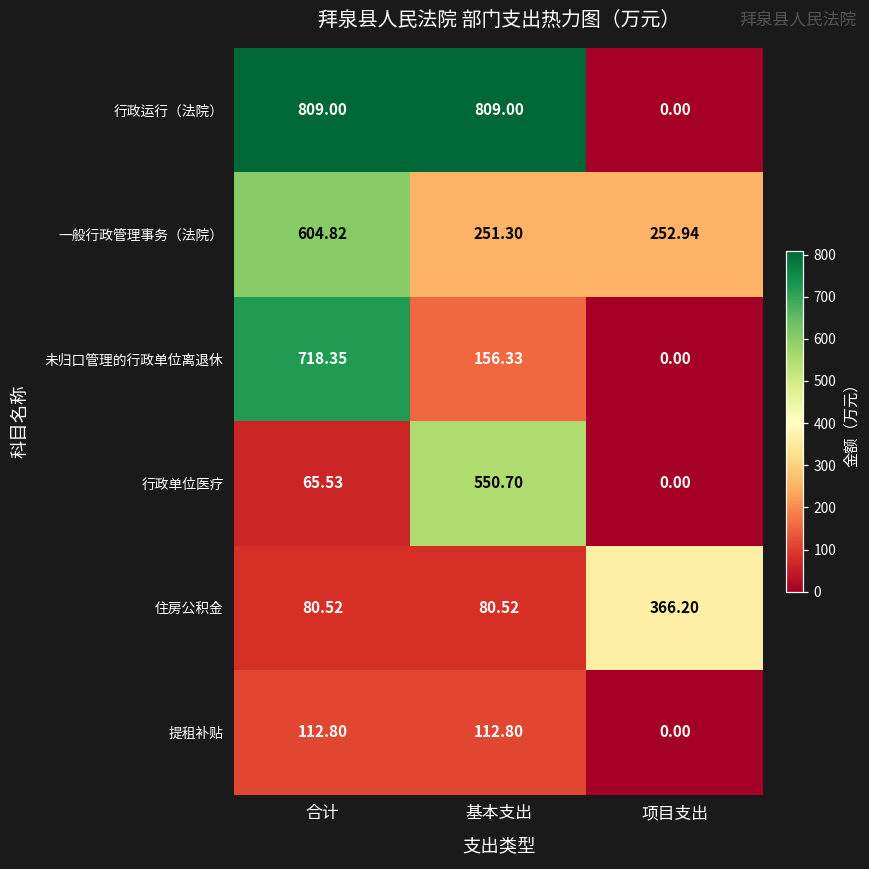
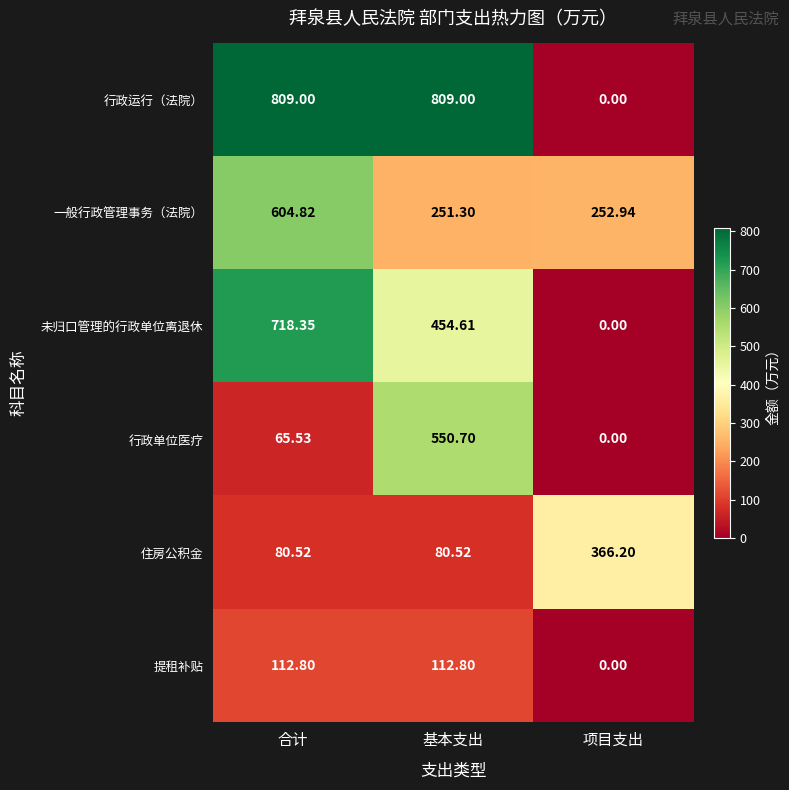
未归口管理的行政单位离退休, 基本支出: 156.33 -> 454.61
